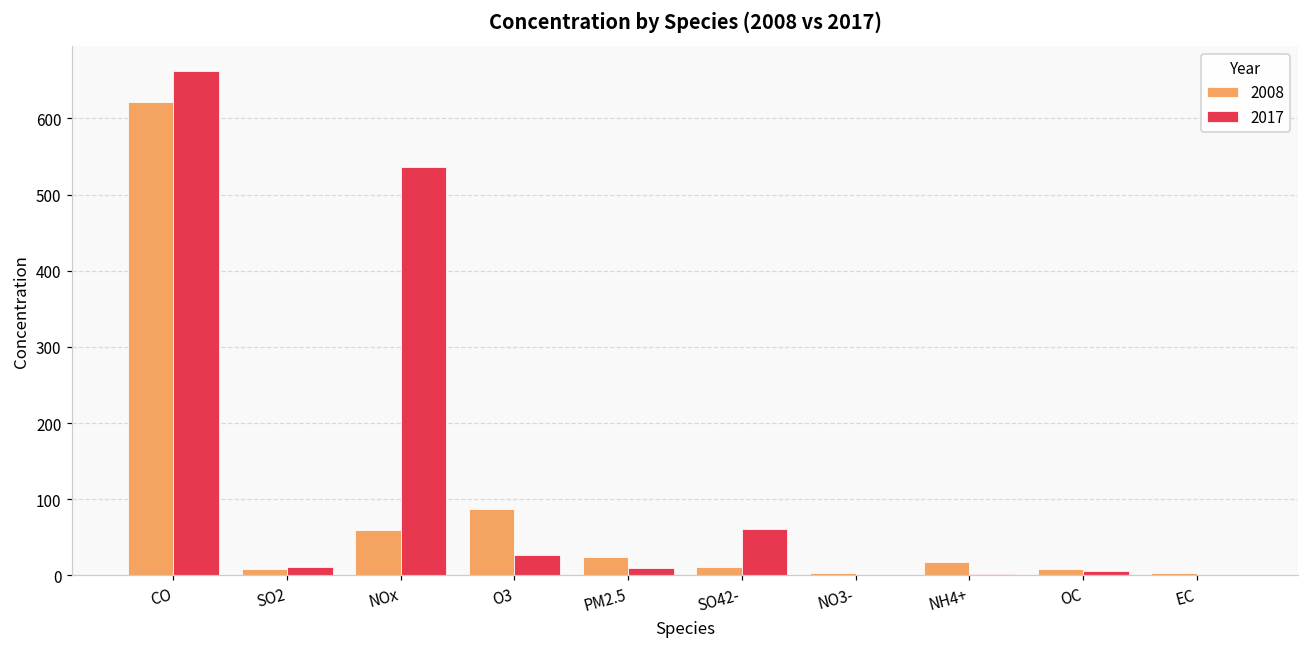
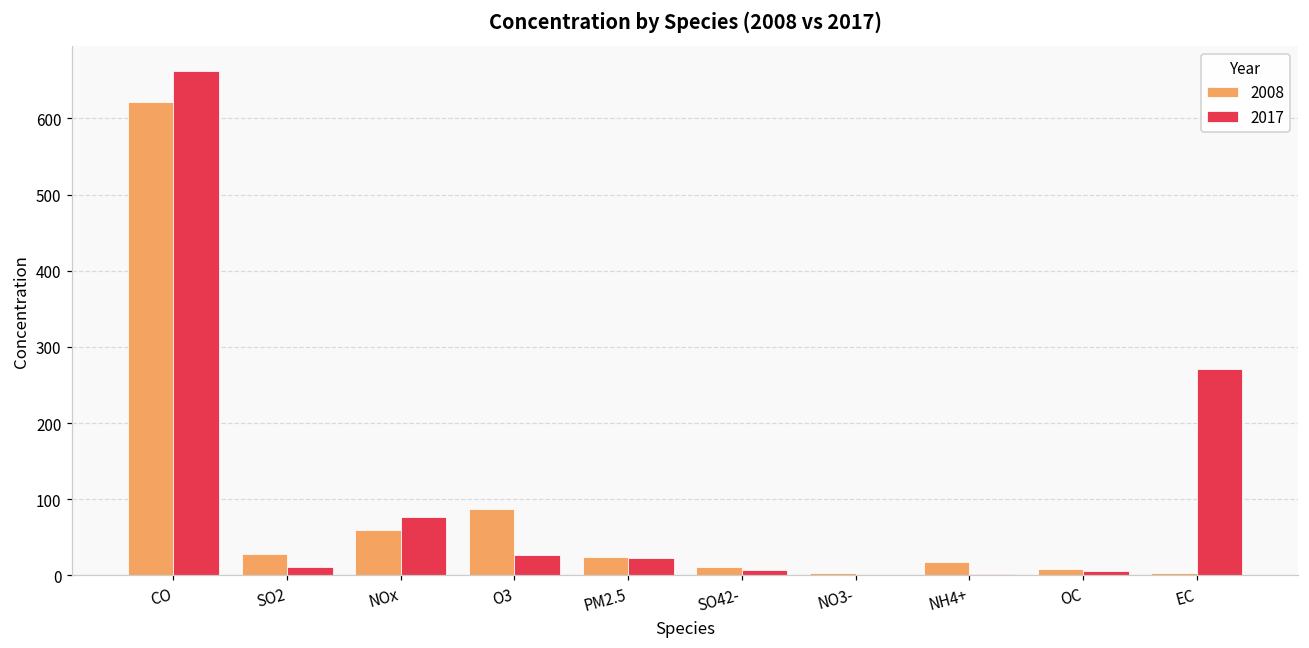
2008, SO2: 10 -> 30
2017, NOx: 540 -> 80
2017, PM2.5: 10 -> 20
2017, SO42-: 60 -> 10
2017, EC: 0 -> 270
